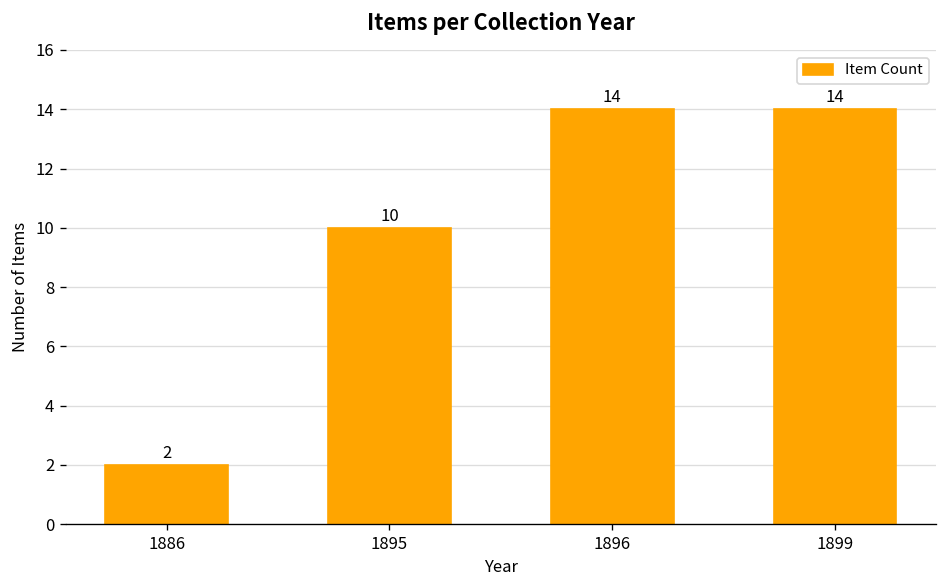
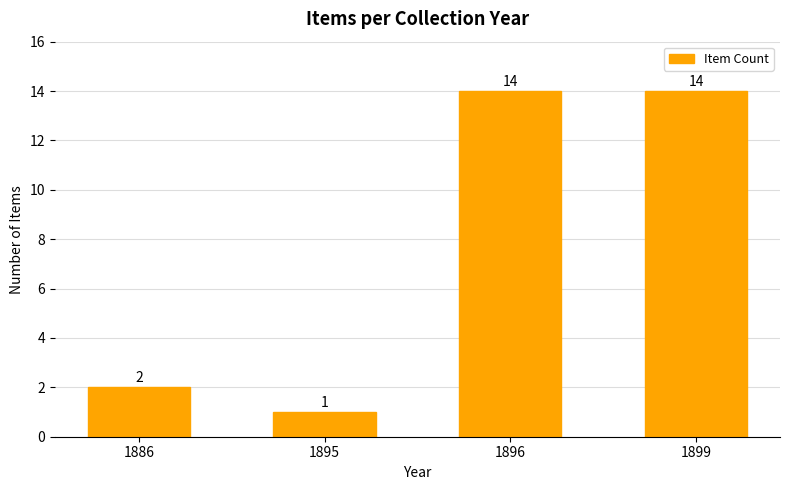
1895: 10 -> 1
